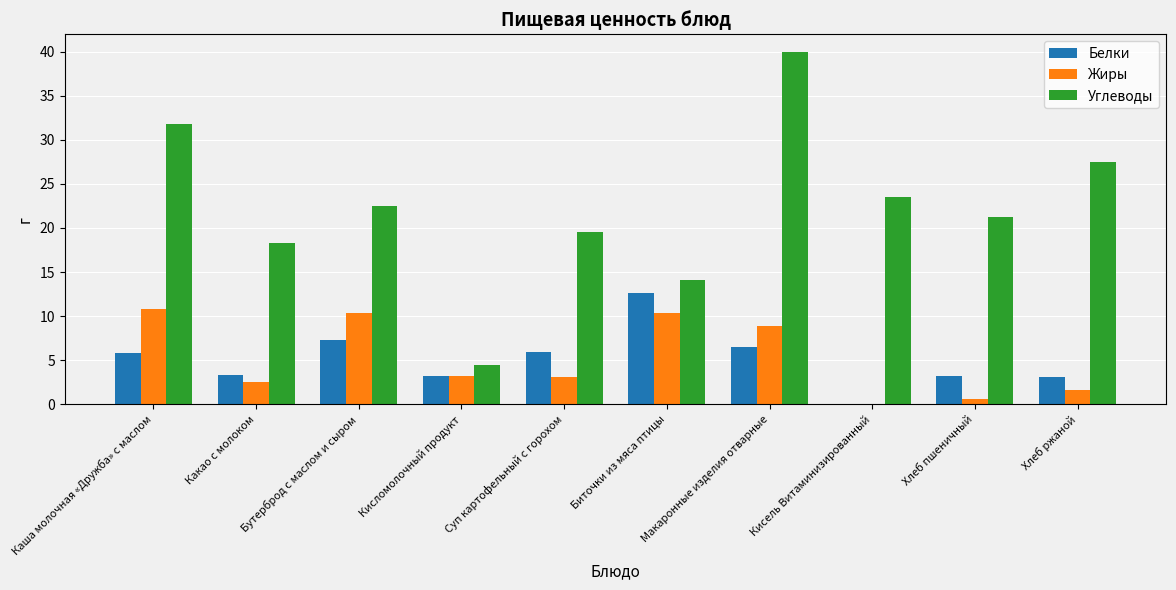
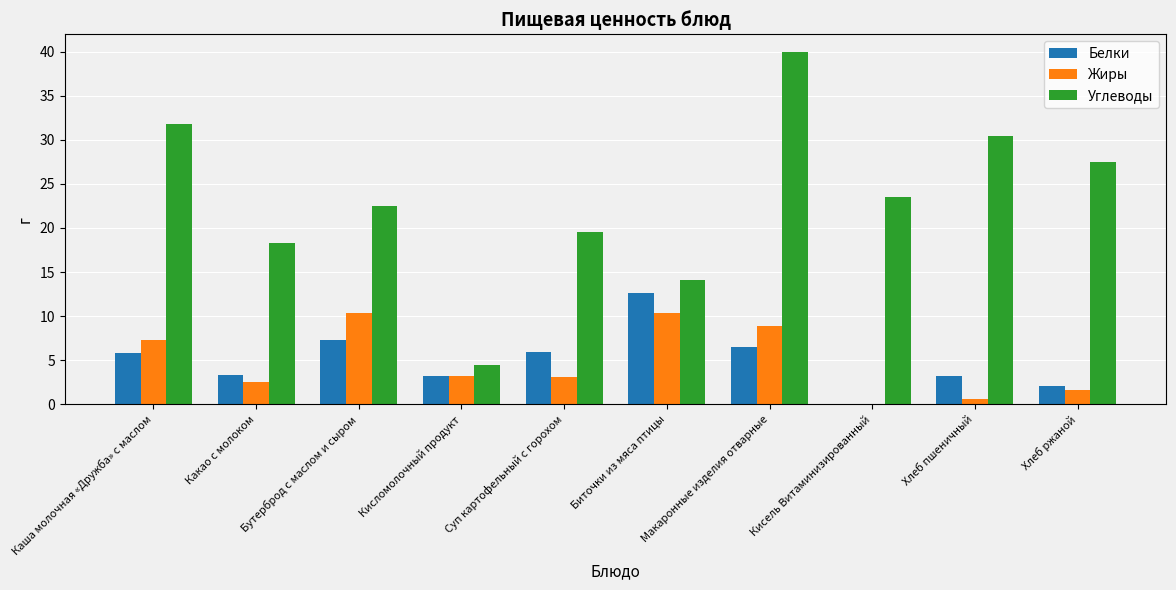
Жиры, Каша молочная «Дружба» с маслом: 11 -> 7
Углеводы, Хлеб пшеничный: 21 -> 30
Белки, Хлеб ржаной: 3 -> 2
